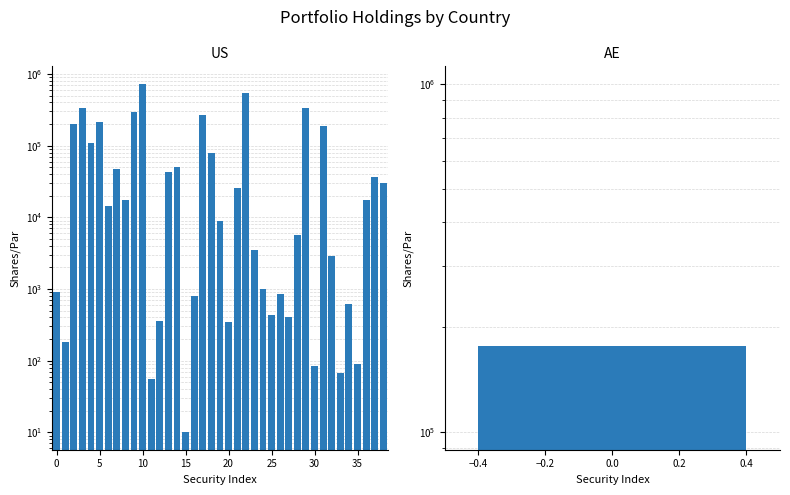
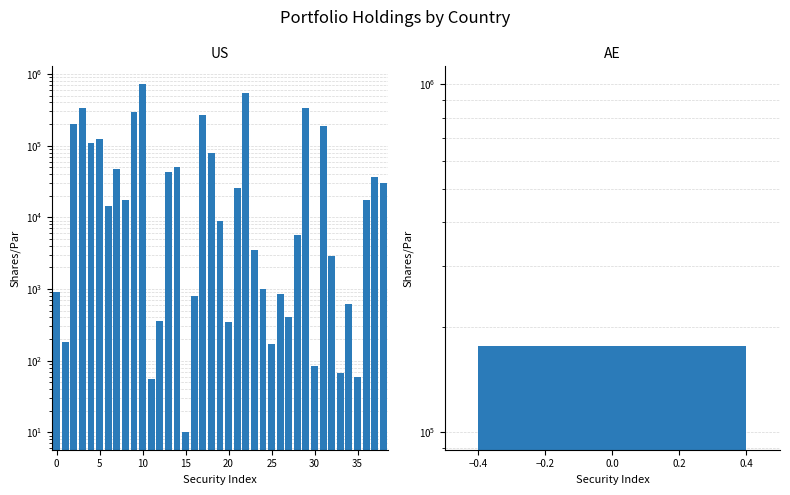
US, 5: 210000 -> 120000
US, 25: 400 -> 170
US, 35: 90 -> 60
